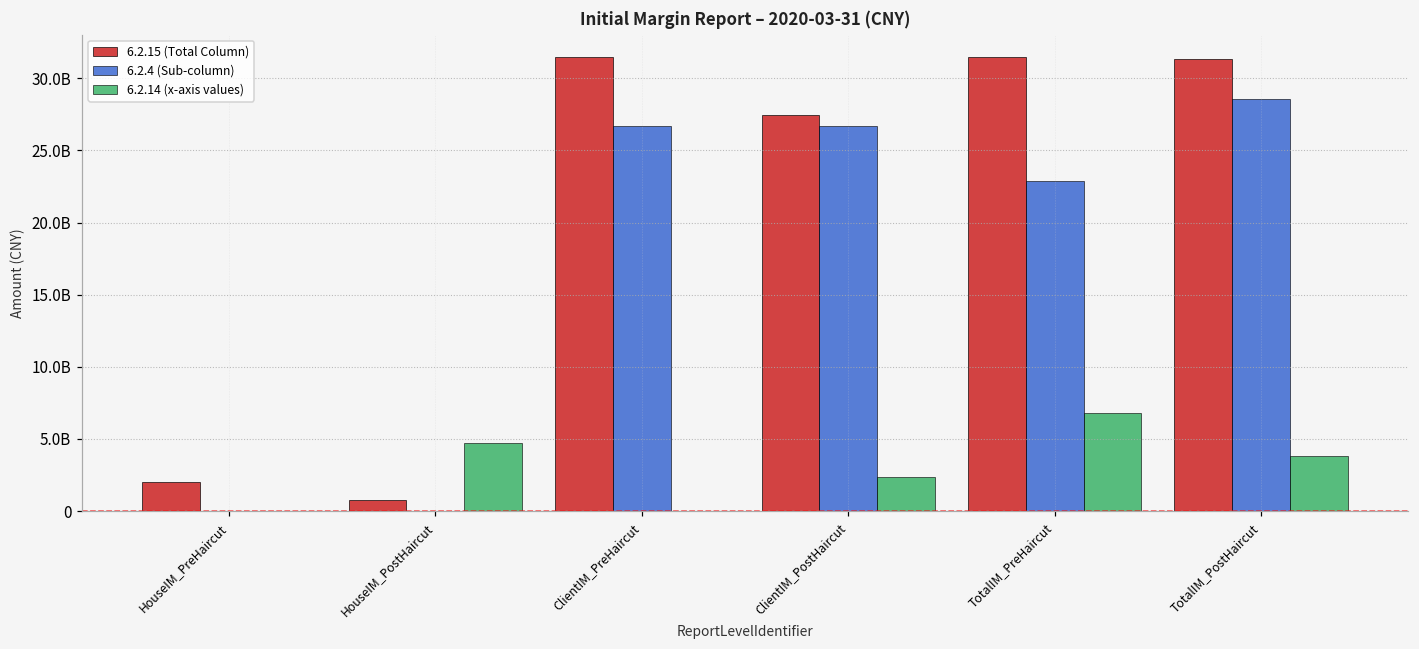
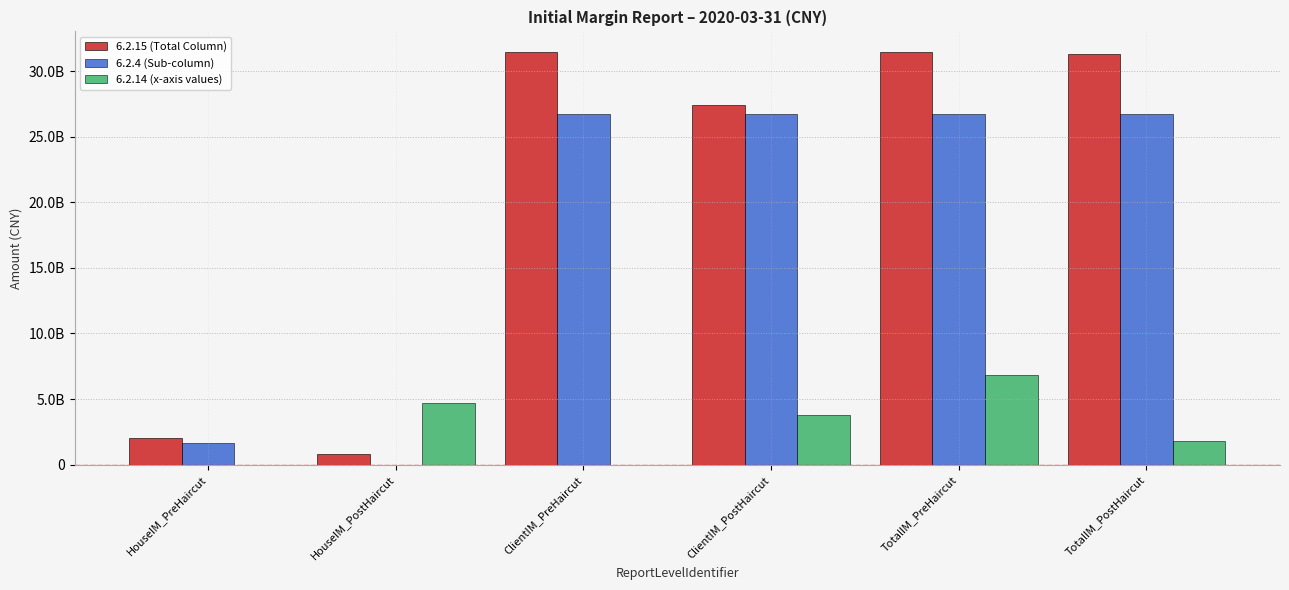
6.2.4 (Sub-column), HouseIM_PreHaircut: 0 -> 1700000000
6.2.14 (x-axis values), ClientIM_PostHaircut: 2400000000 -> 3800000000
6.2.4 (Sub-column), TotalIM_PreHaircut: 22900000000 -> 26700000000
6.2.4 (Sub-column), TotalIM_PostHaircut: 28500000000 -> 26700000000
6.2.14 (x-axis values), TotalIM_PostHaircut: 3800000000 -> 1800000000
